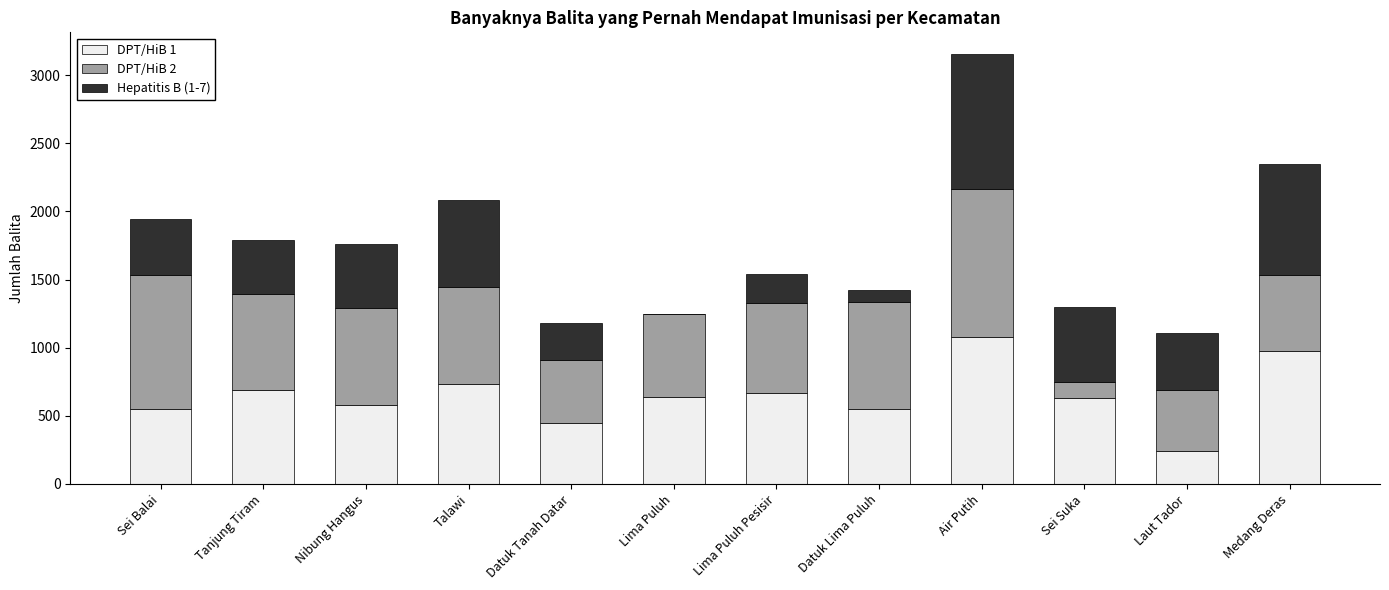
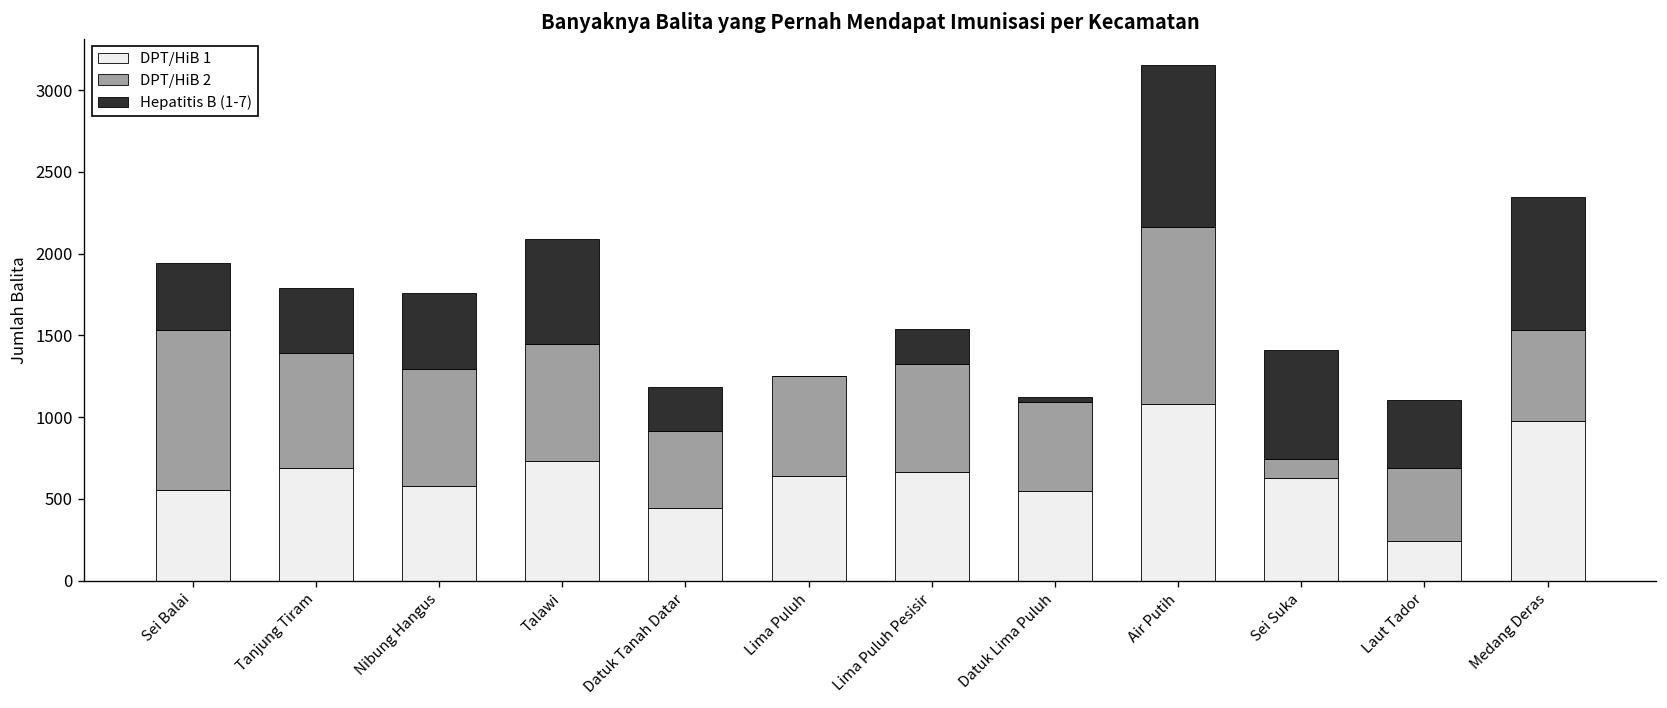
DPT/HiB 2, Datuk Lima Puluh: 790 -> 550
Hepatitis B (1-7), Datuk Lima Puluh: 90 -> 30
Hepatitis B (1-7), Sei Suka: 560 -> 670
